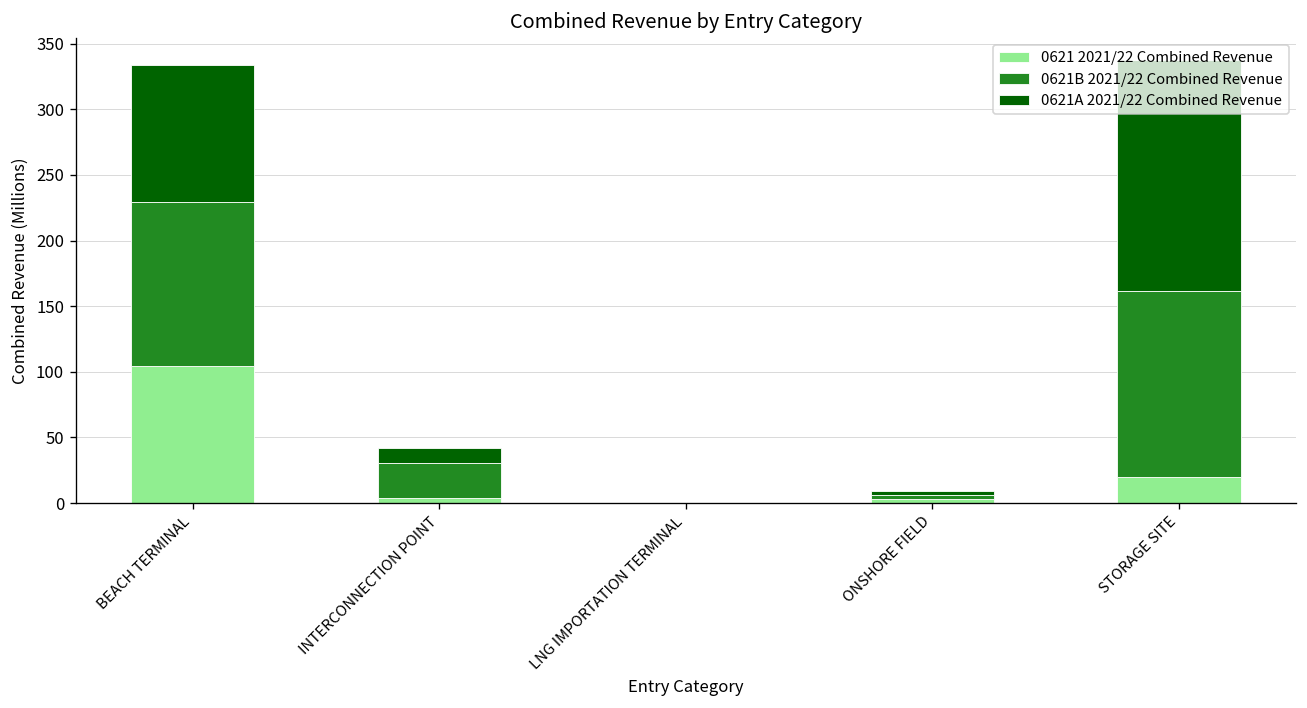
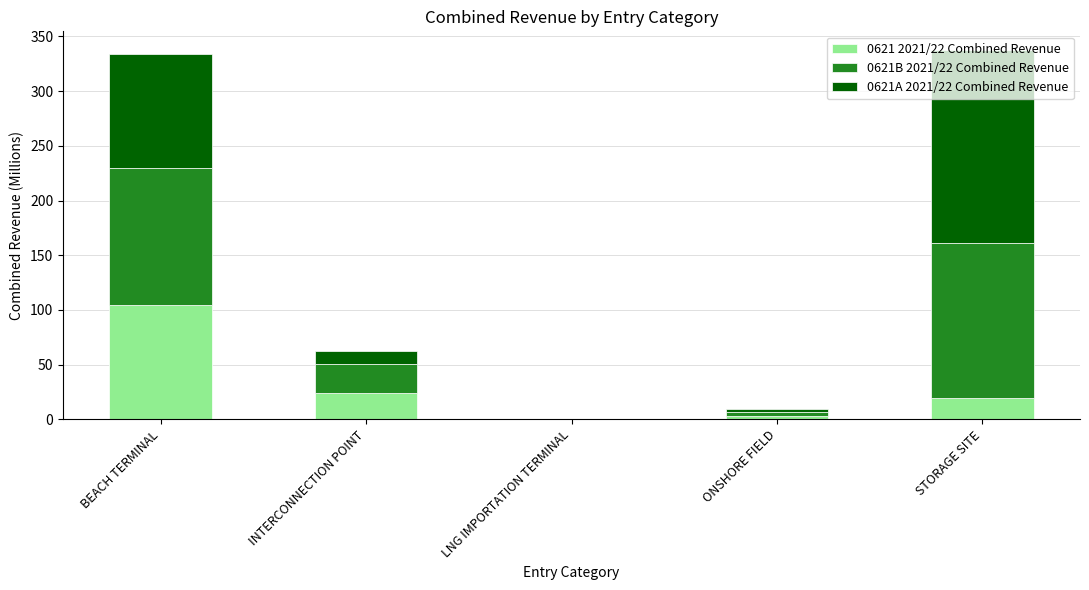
0621 2021/22 Combined Revenue, INTERCONNECTION POINT: 4 -> 24
